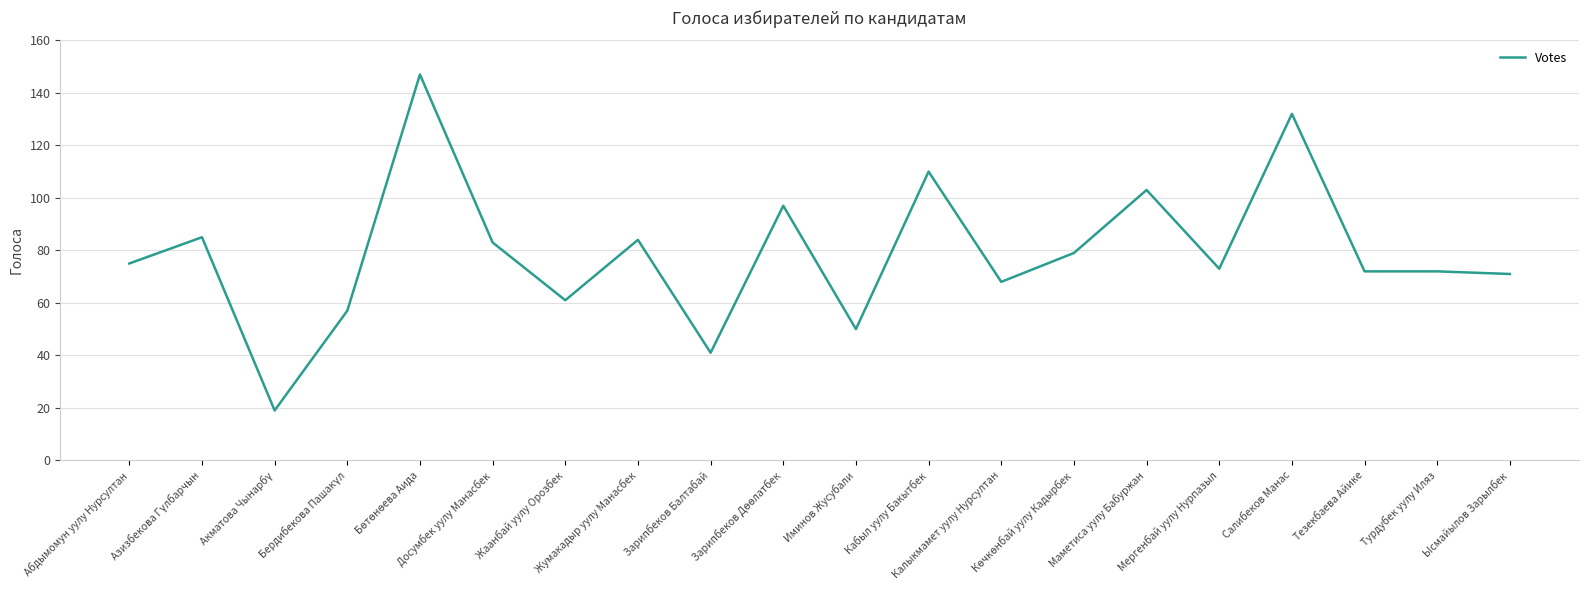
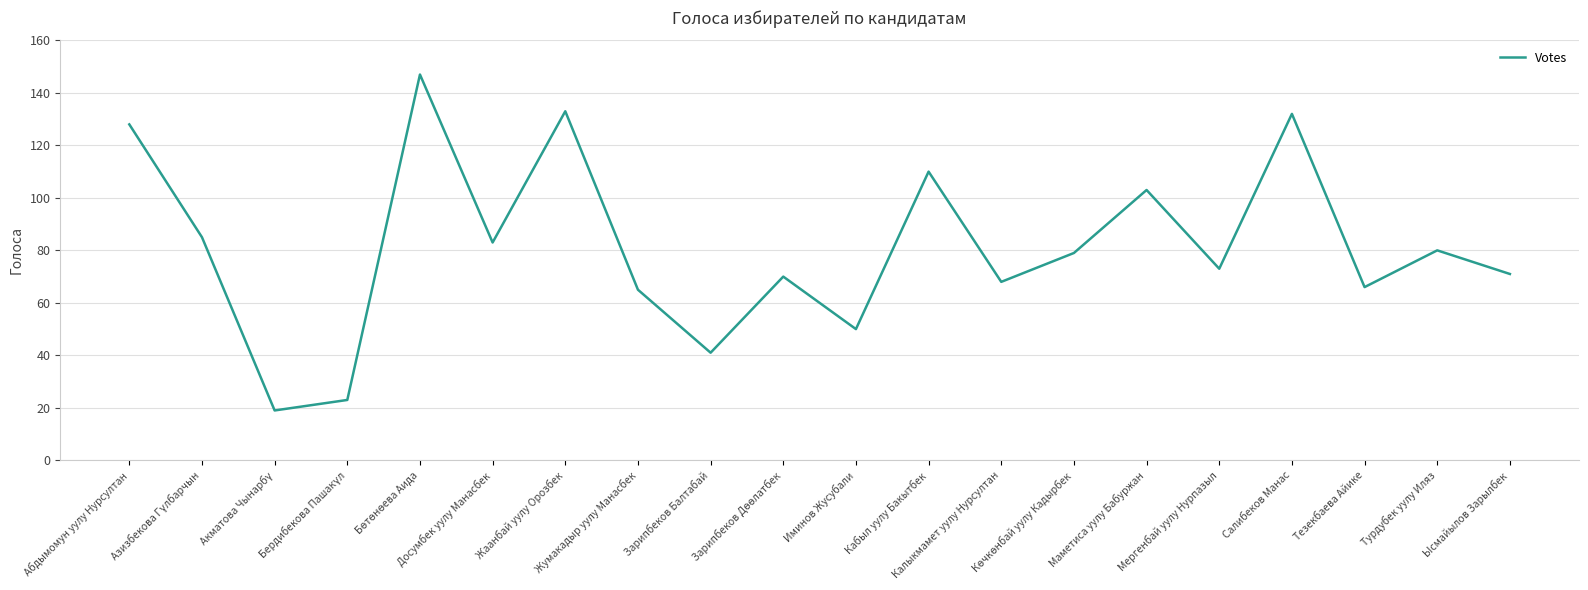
Абдымомун уулу Нурсултан: 75 -> 128
Бердибекова Пашакүл: 57 -> 23
Жаанбай уулу Орозбек: 61 -> 133
Жумакадыр уулу Манасбек: 84 -> 65
Зарипбеков Дөөлатбек: 97 -> 70
Тезекбаева Айике: 72 -> 66
Турдубек уулу Иляз: 72 -> 80
